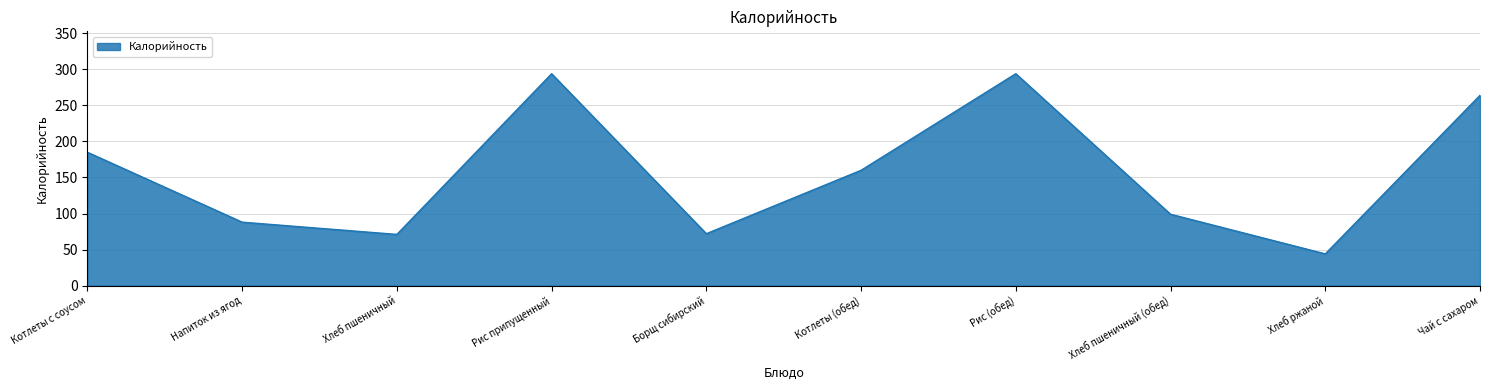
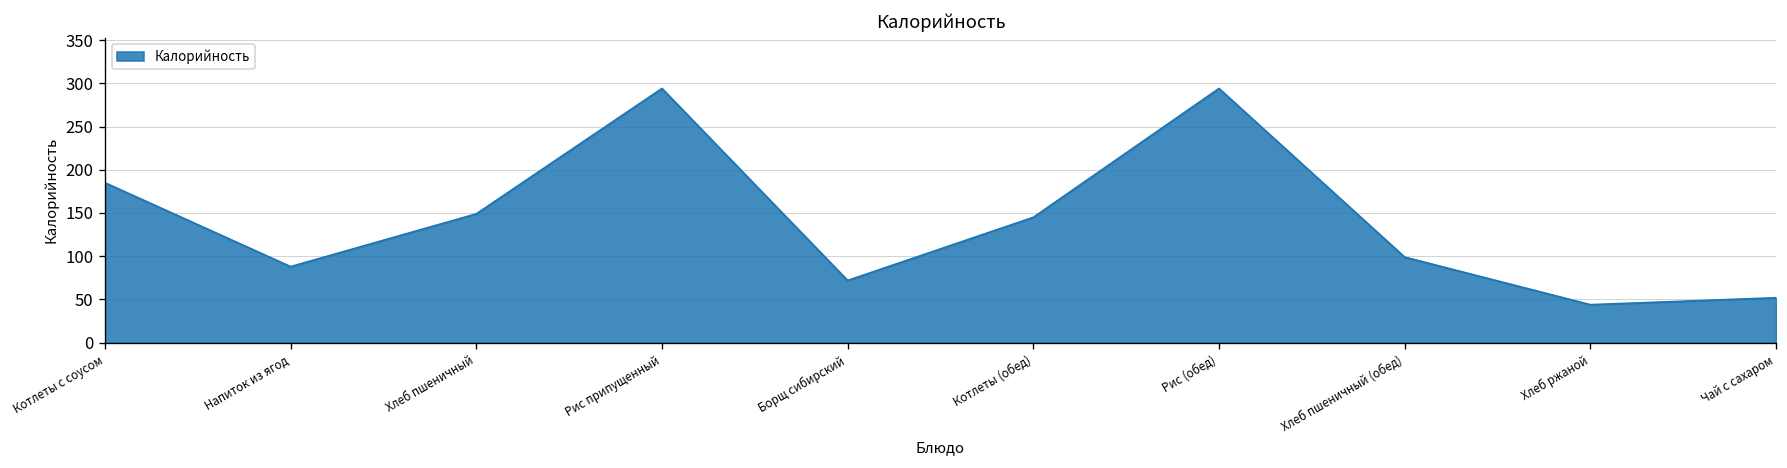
Хлеб пшеничный: 70 -> 150
Котлеты (обед): 160 -> 150
Чай с сахаром: 260 -> 50
